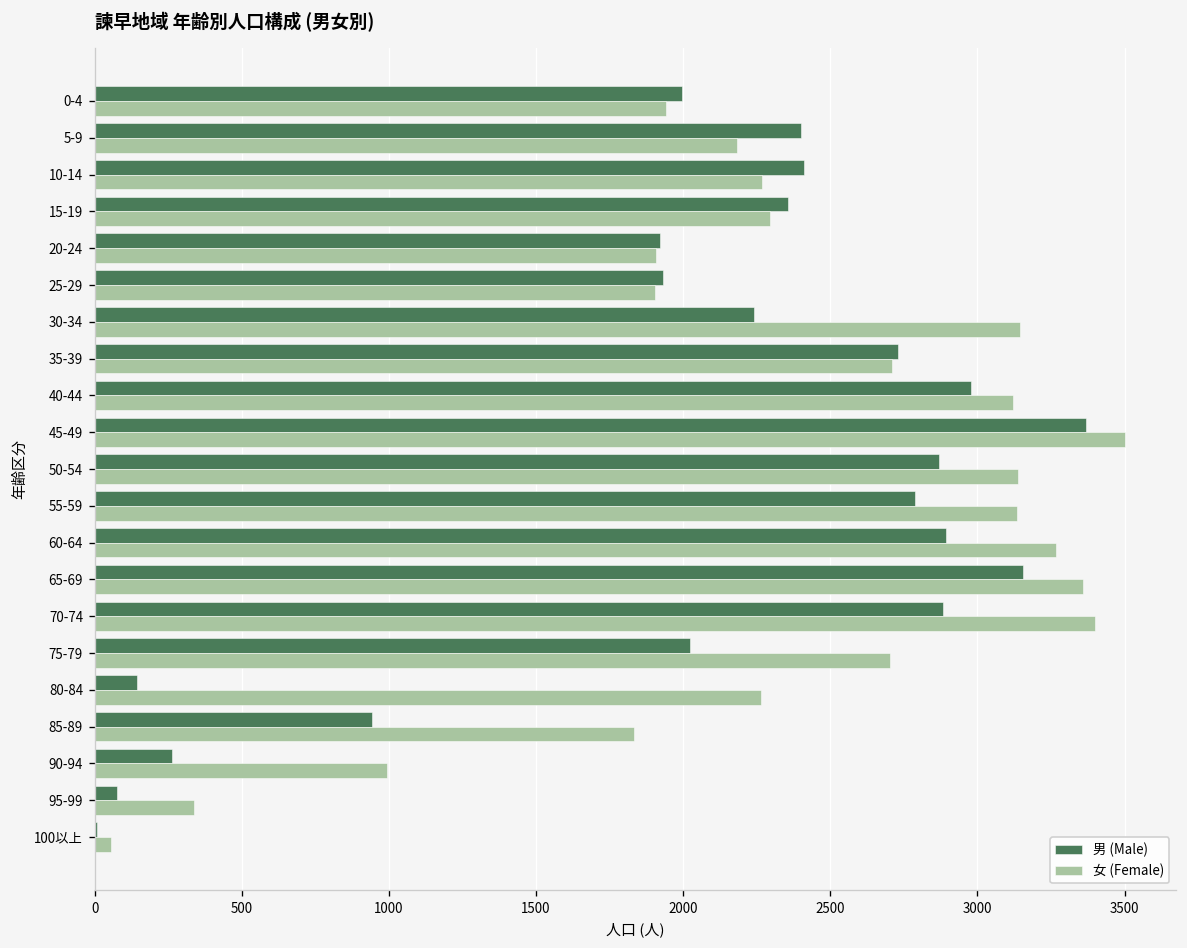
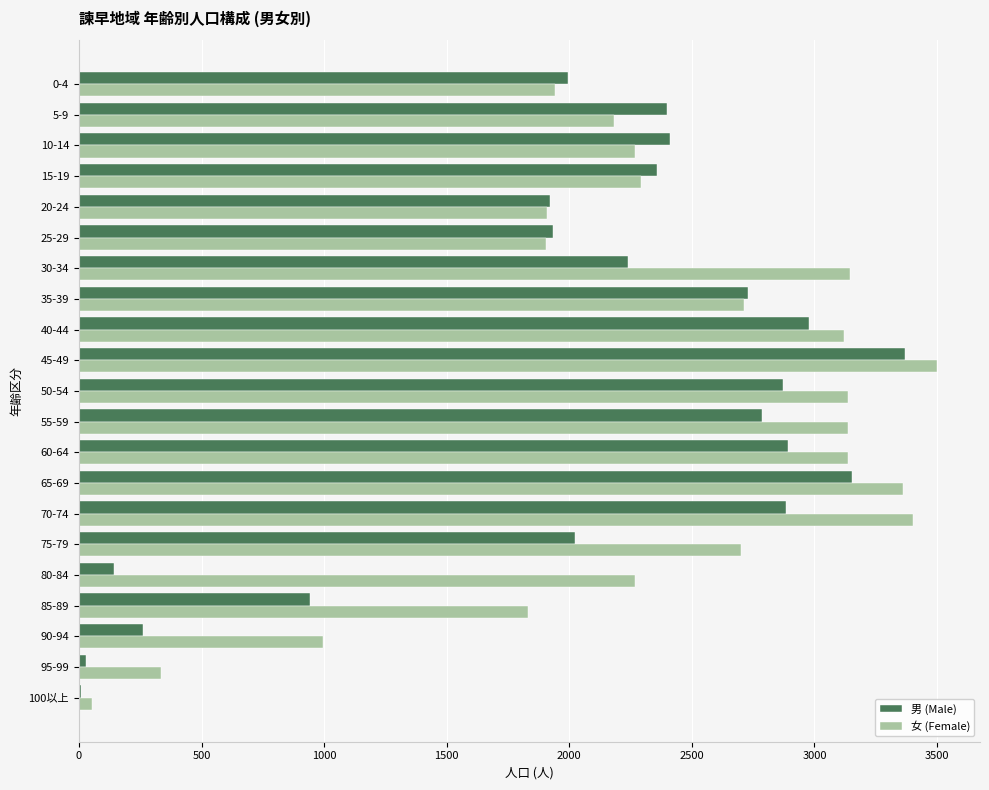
女 (Female), 60-64: 3270 -> 3140
男 (Male), 95-99: 80 -> 30
